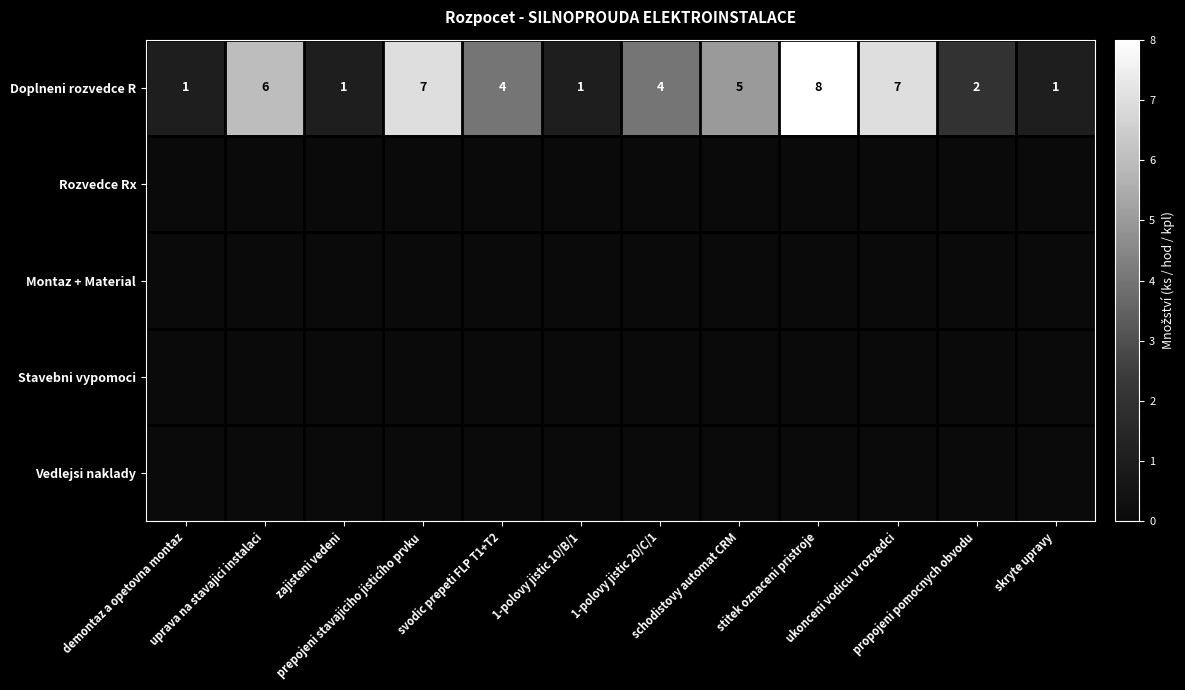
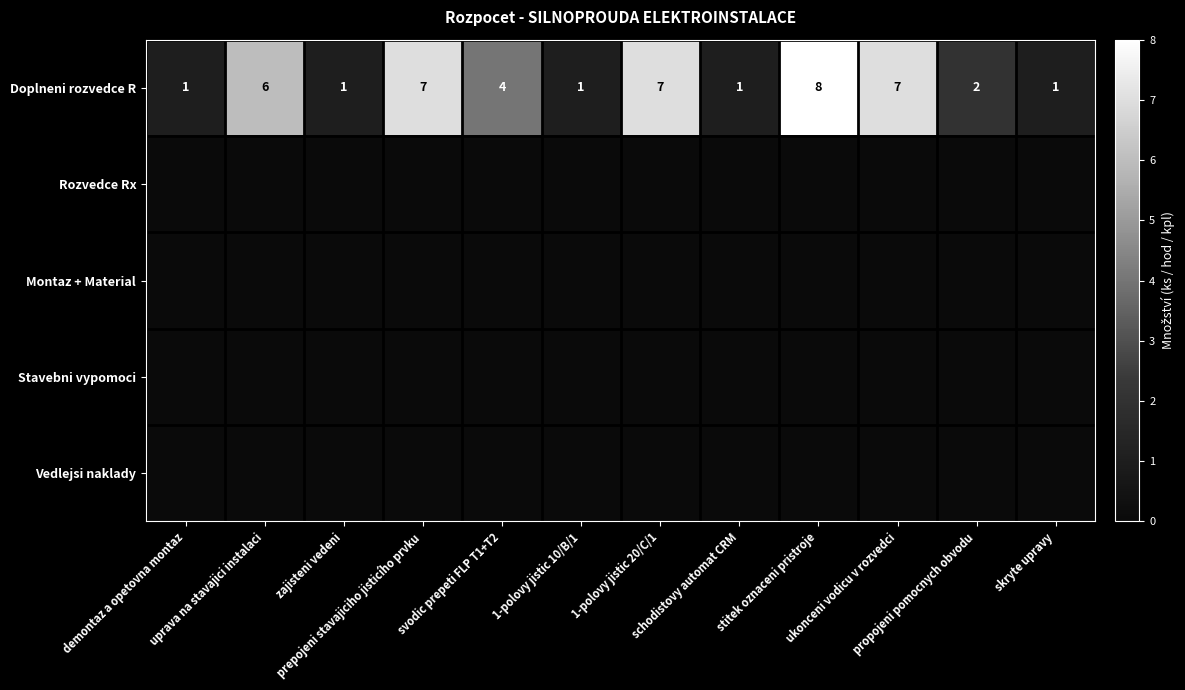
Doplneni rozvedce R, 1-polovy jistic 20/C/1: 4 -> 7
Doplneni rozvedce R, schodistovy automat CRM: 5 -> 1
